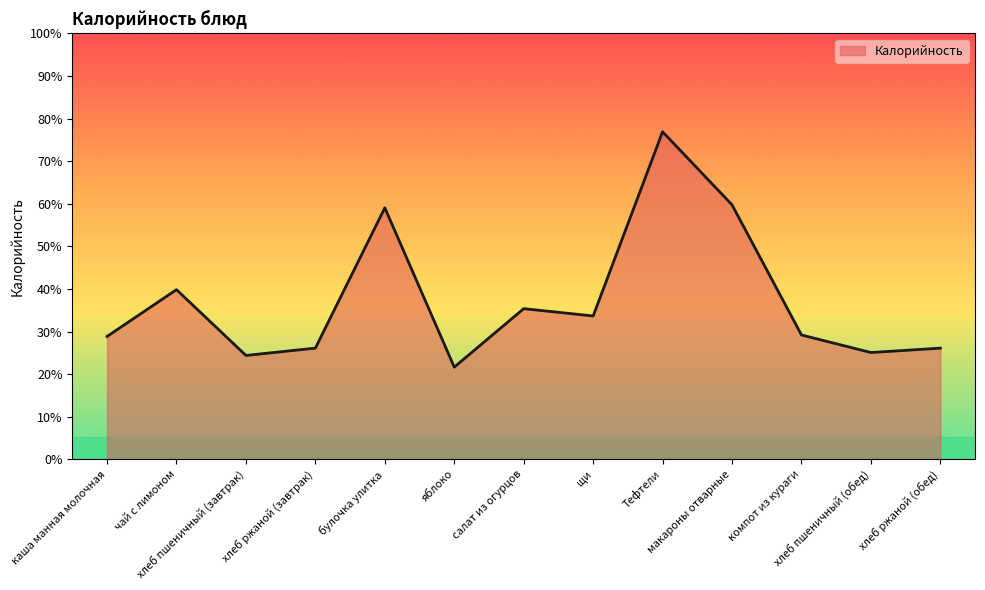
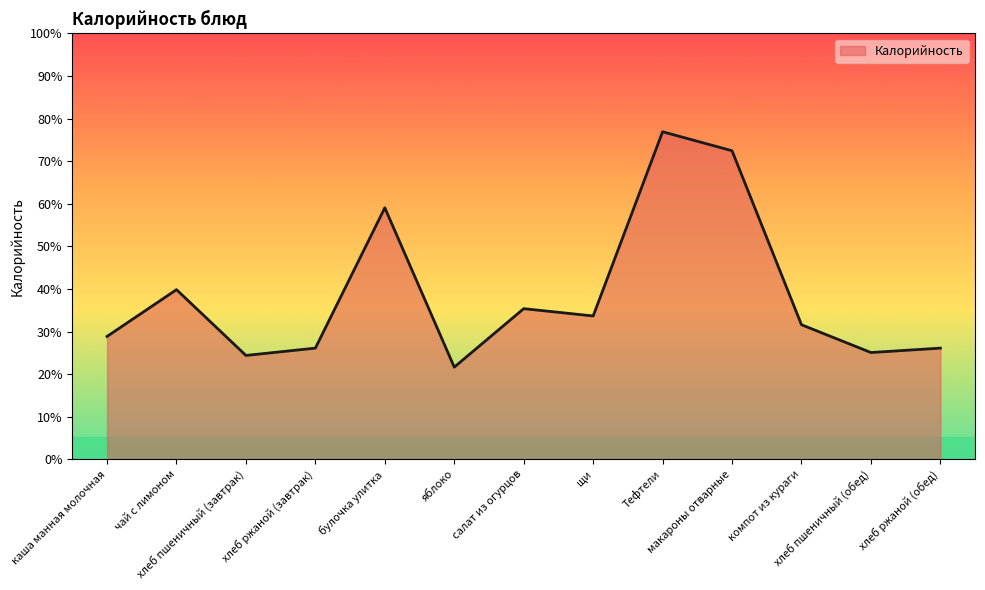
макароны отварные: 60% -> 72%
компот из кураги: 29% -> 32%
